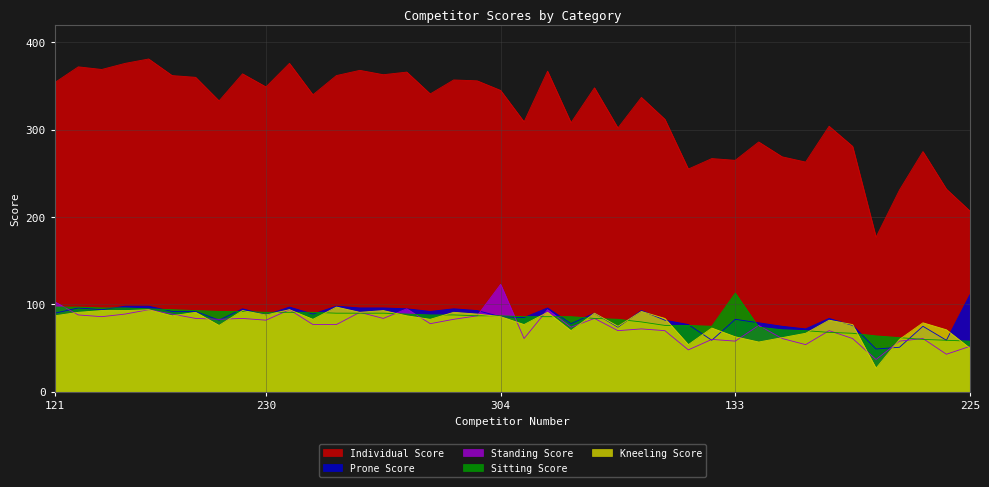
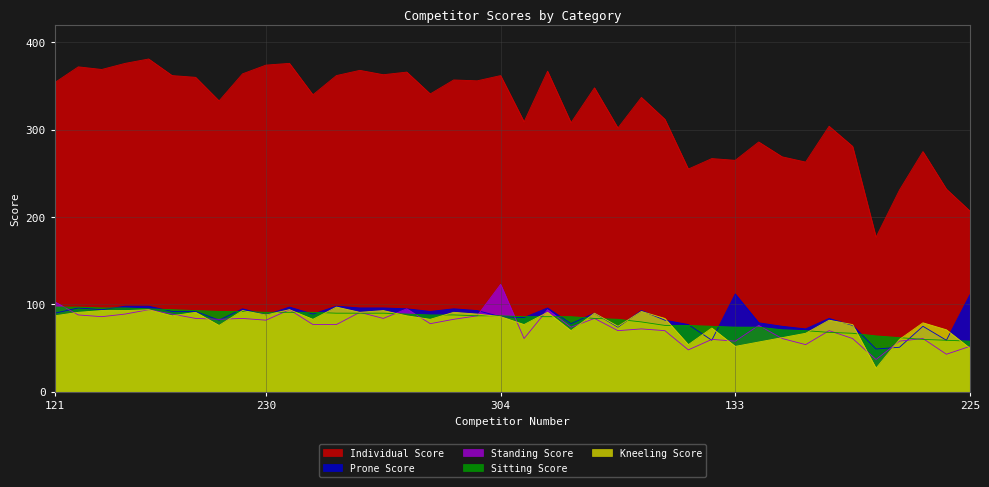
Individual Score, 230: 350 -> 370
Individual Score, 304: 350 -> 360
Prone Score, 133: 80 -> 110
Sitting Score, 133: 110 -> 70
Kneeling Score, 133: 60 -> 50
